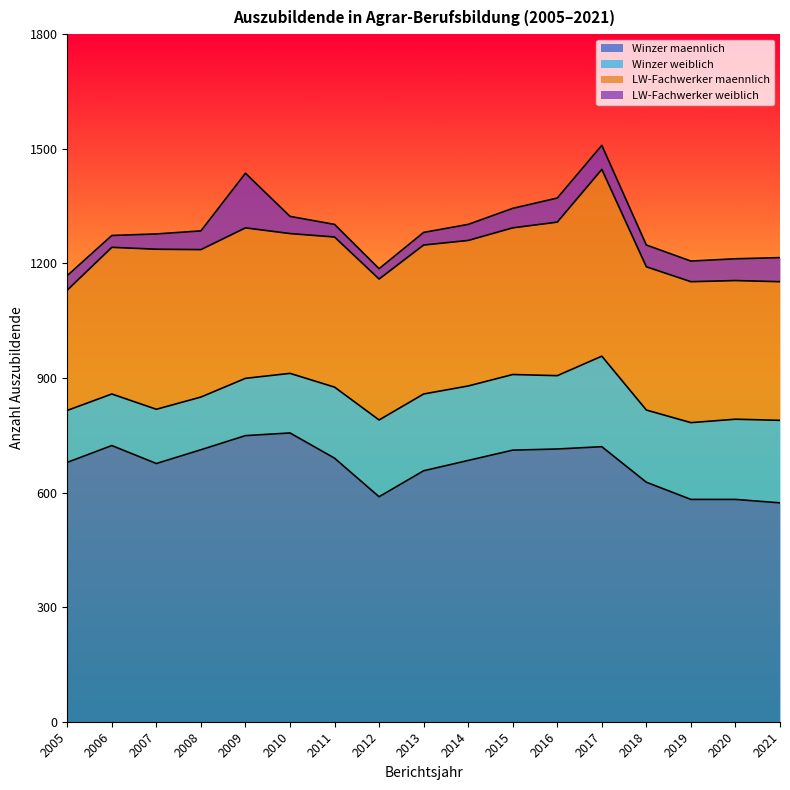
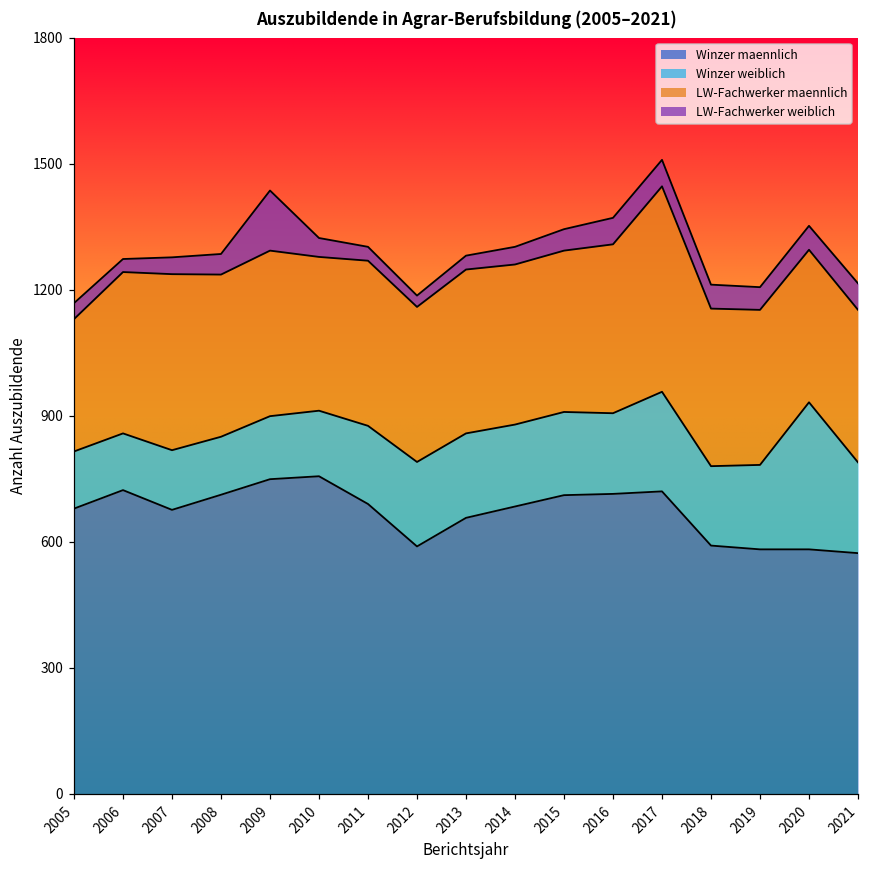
Winzer maennlich, 2018: 630 -> 590
Winzer weiblich, 2020: 210 -> 350
